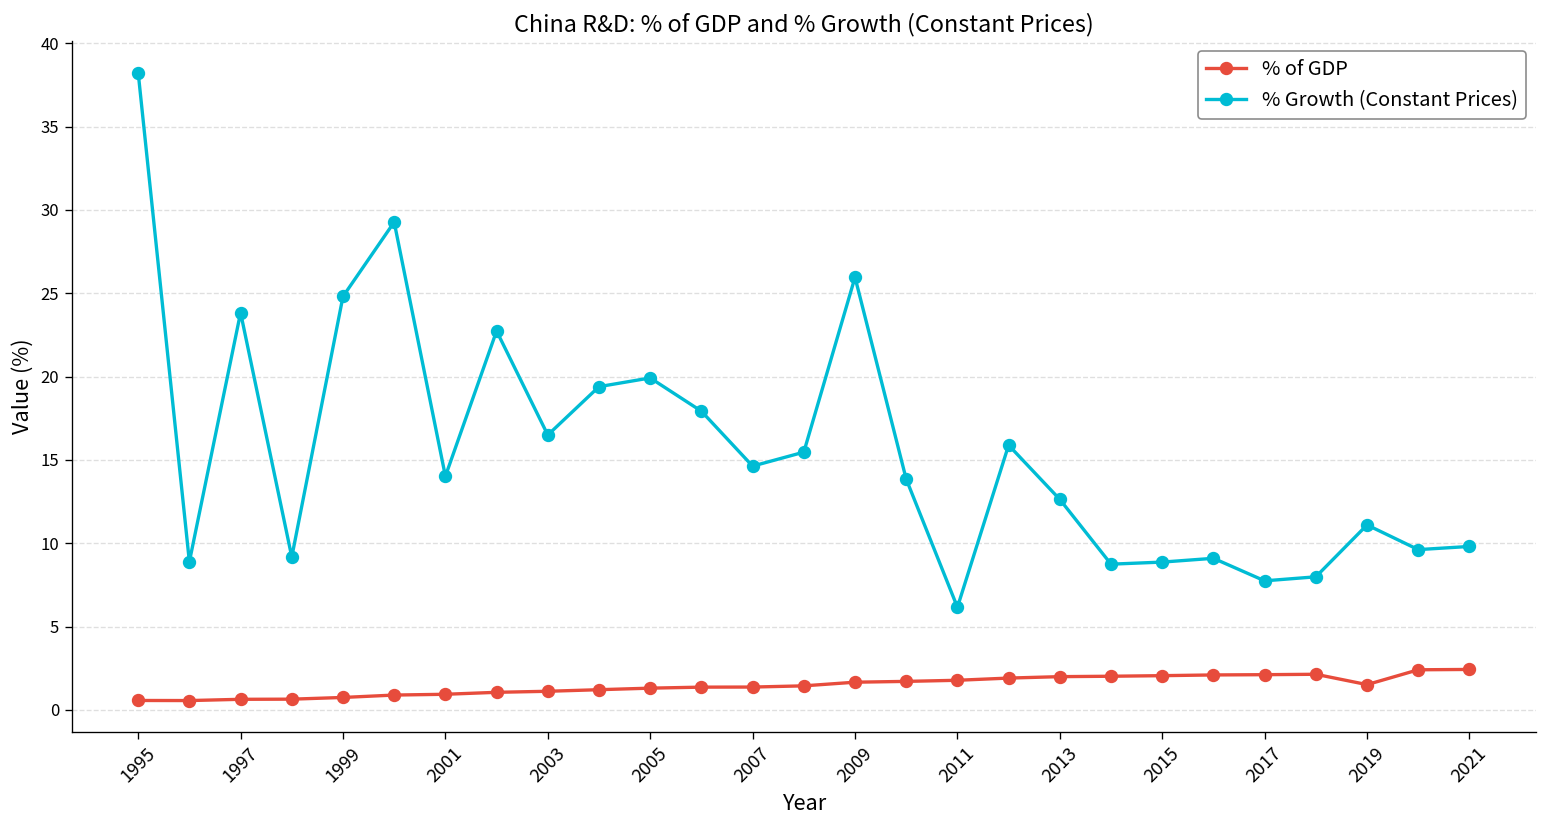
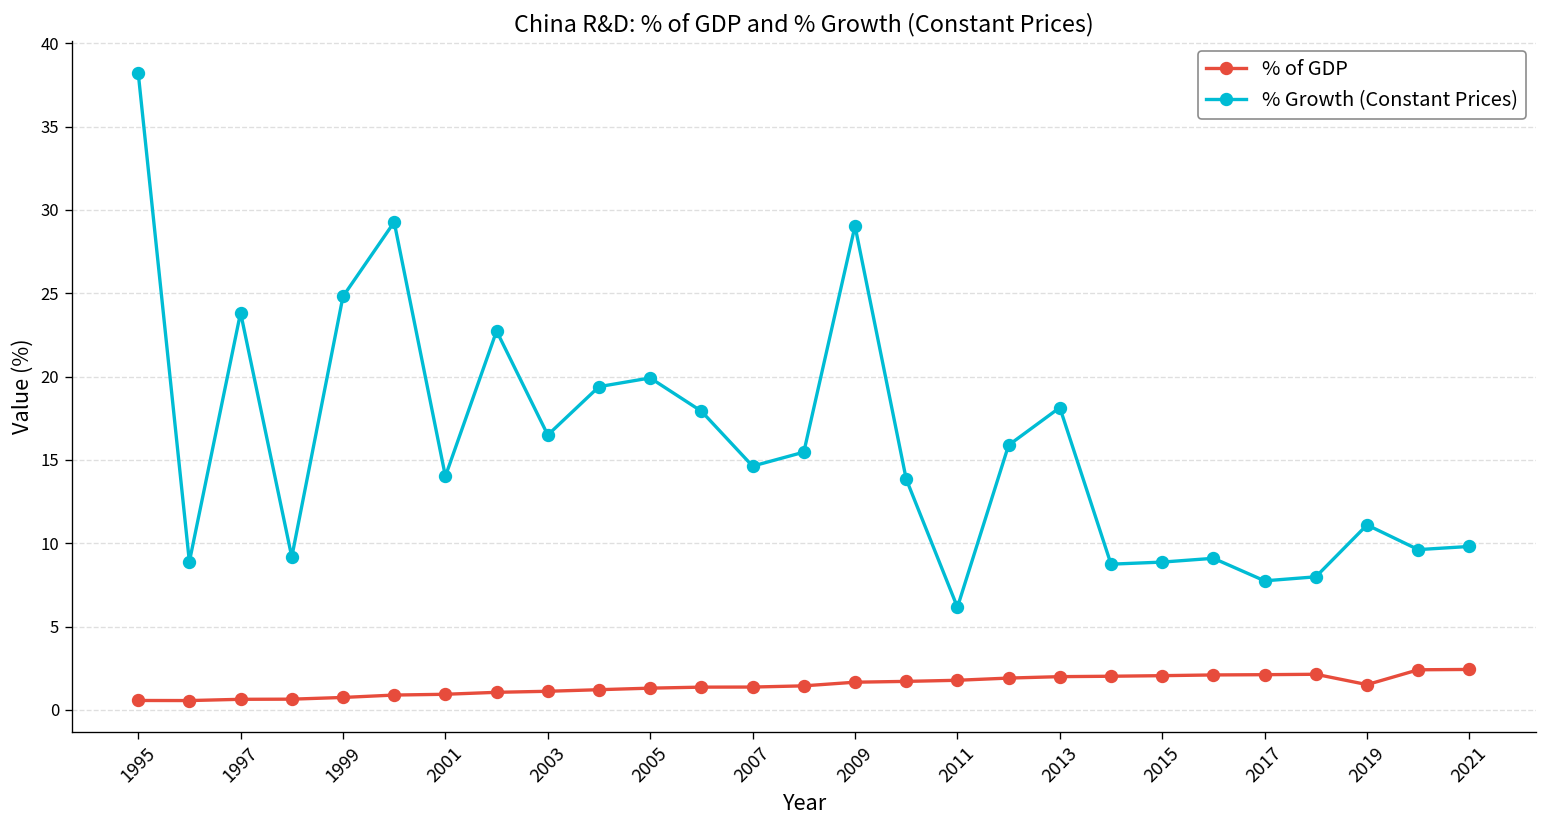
% Growth (Constant Prices), 2009: 26.0 -> 29.0
% Growth (Constant Prices), 2013: 12.6 -> 18.1
